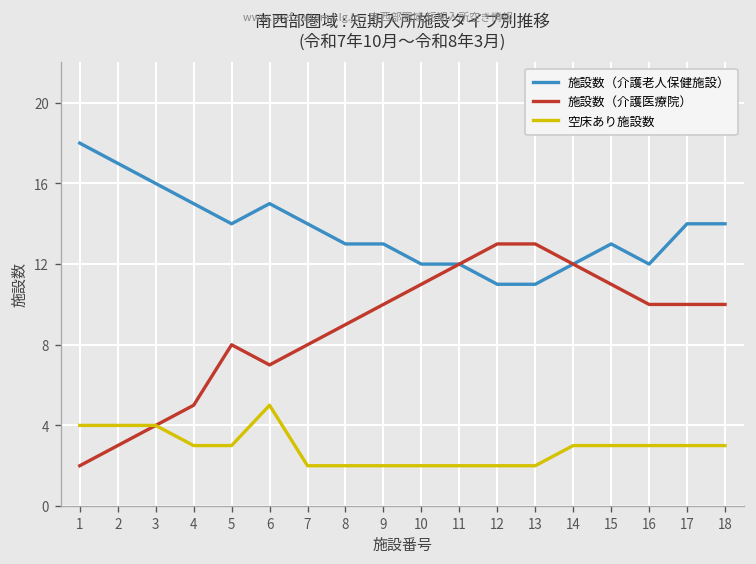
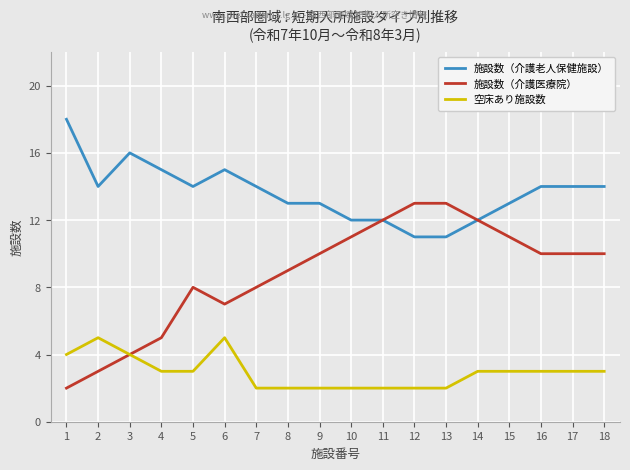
施設数（介護老人保健施設）, 2: 17 -> 14
空床あり施設数, 2: 4 -> 5
施設数（介護老人保健施設）, 16: 12 -> 14
